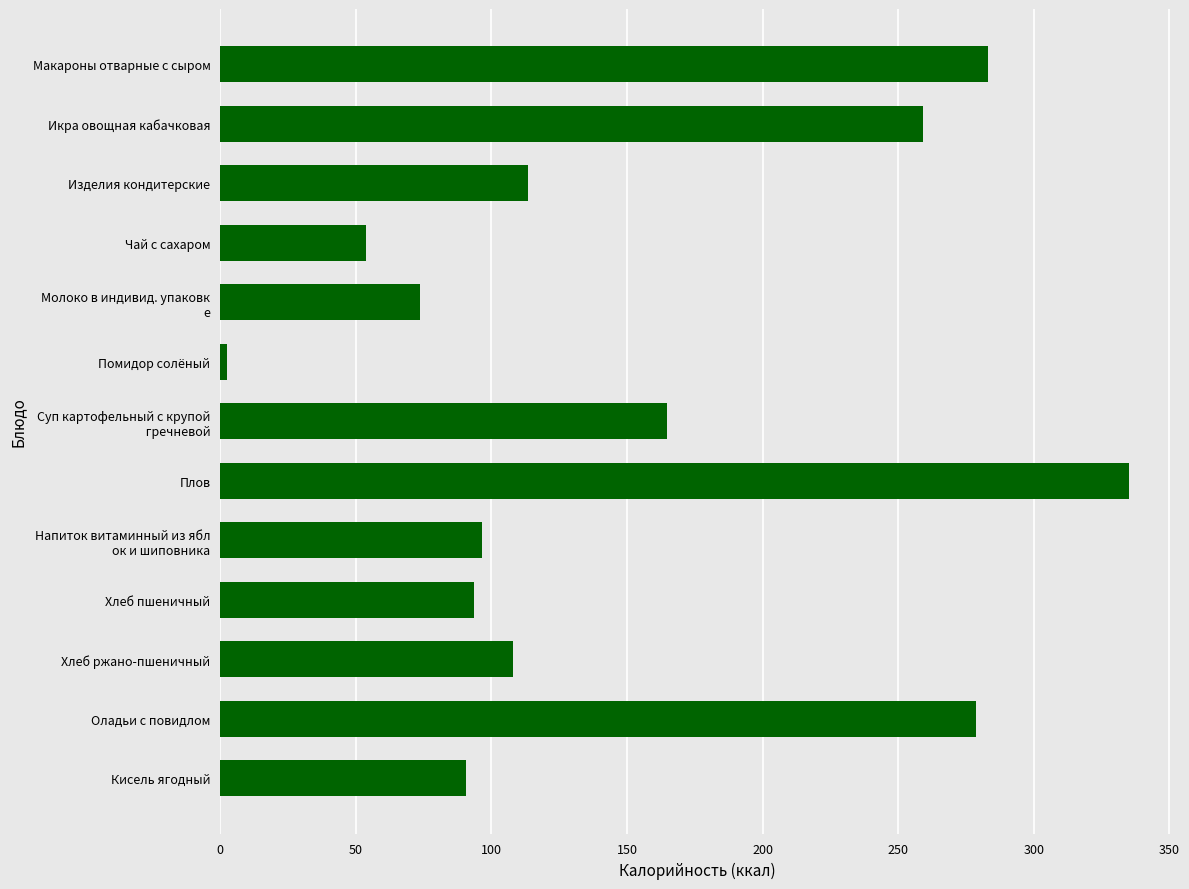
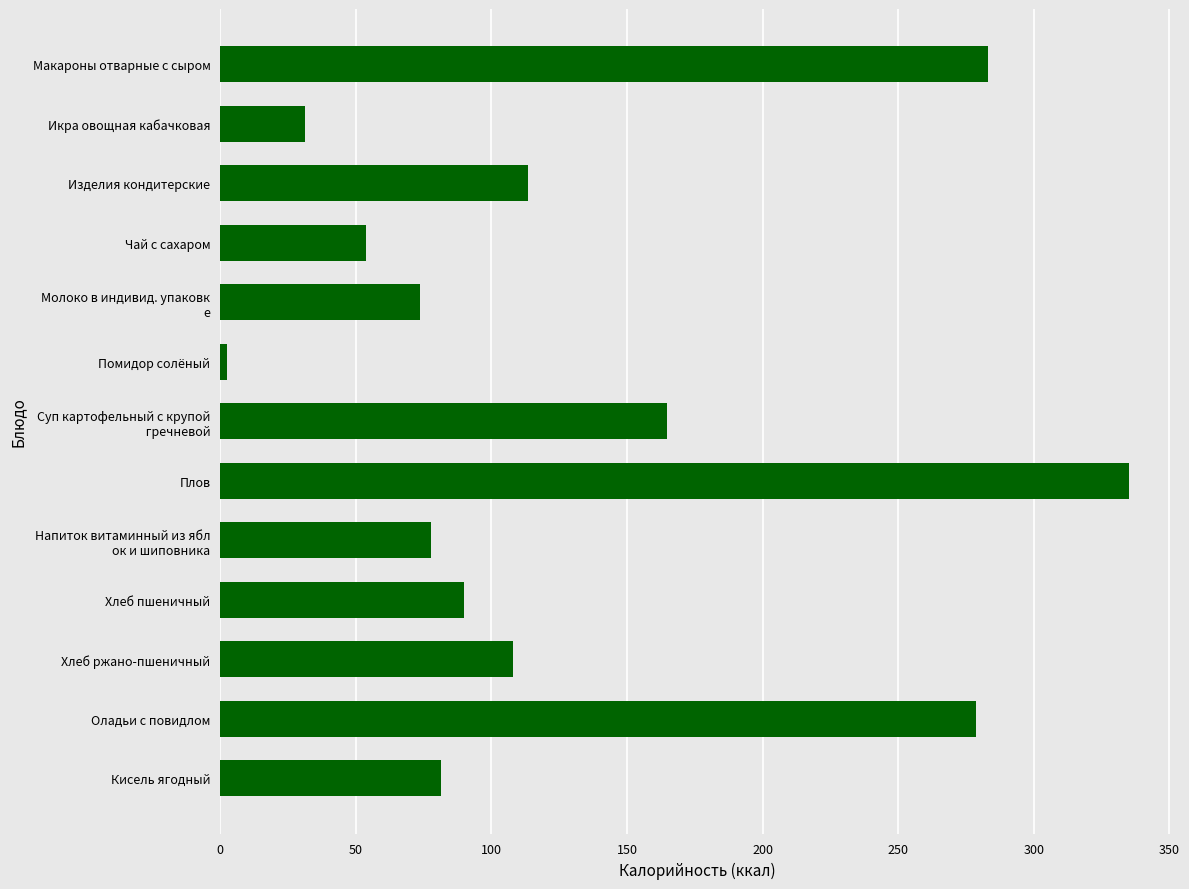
Икра овощная кабачковая: 259 -> 31
Напиток витаминный из ябл ок и шиповника: 97 -> 78
Хлеб пшеничный: 94 -> 90
Кисель ягодный: 91 -> 81
